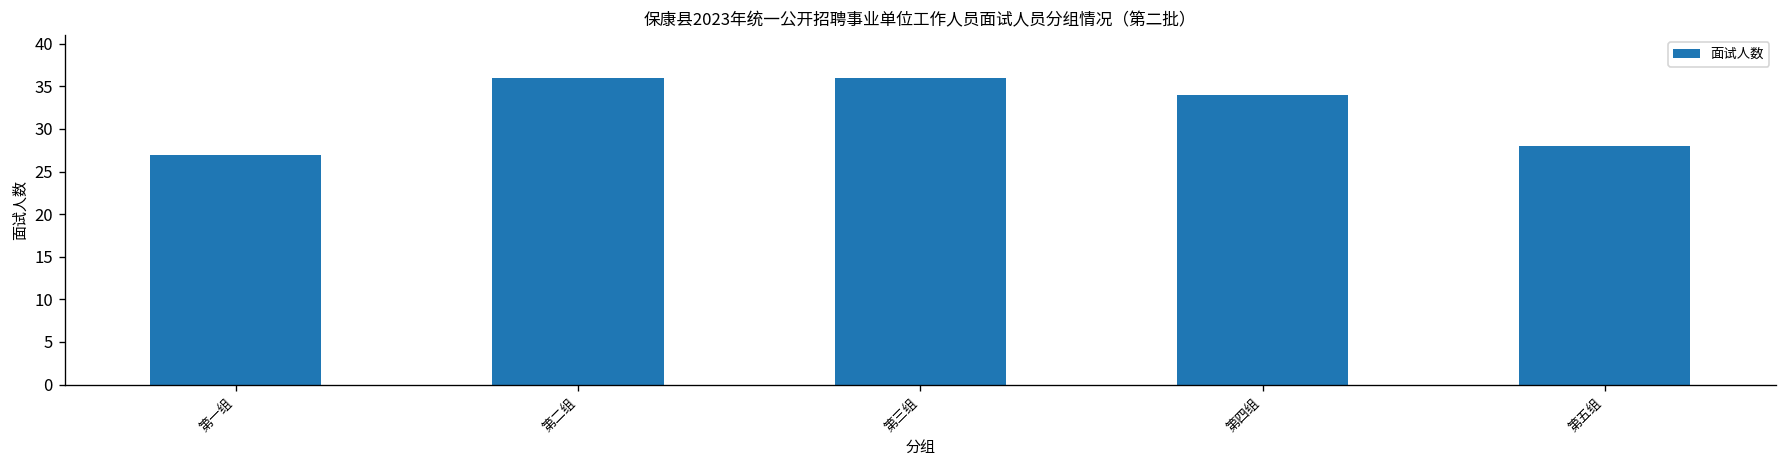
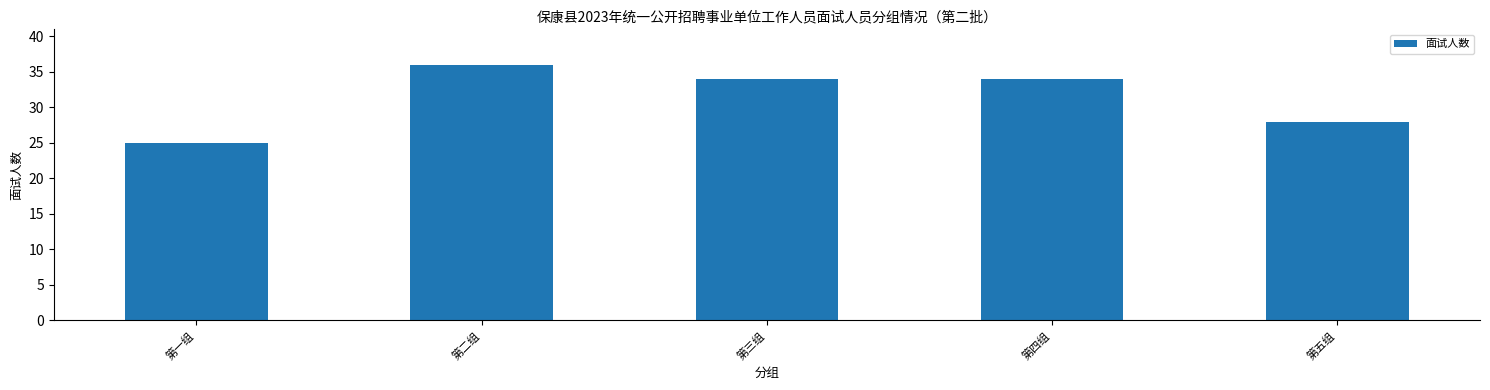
第一组: 27 -> 25
第三组: 36 -> 34
